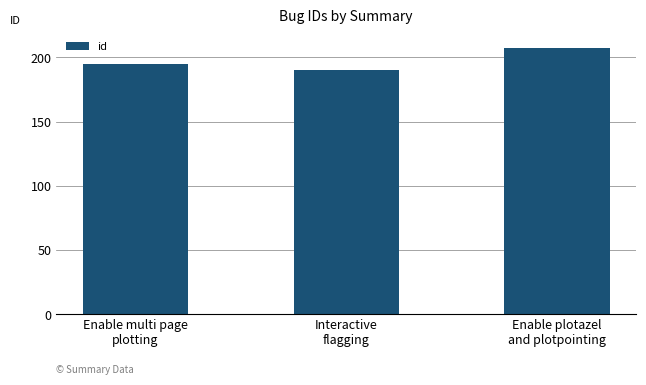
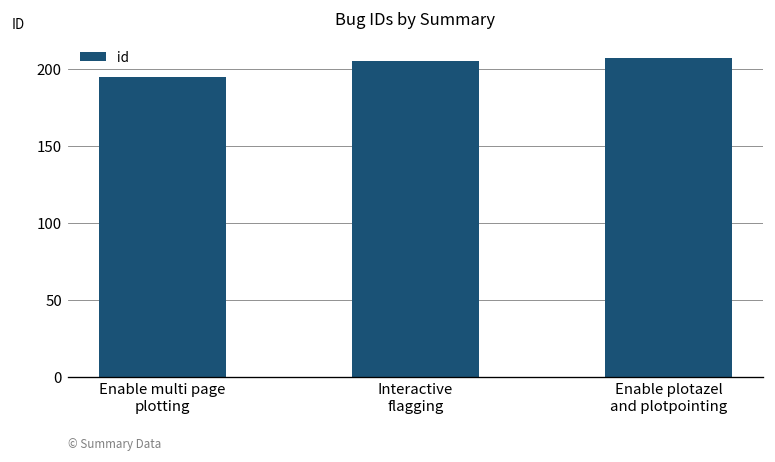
Interactive flagging: 190 -> 205
